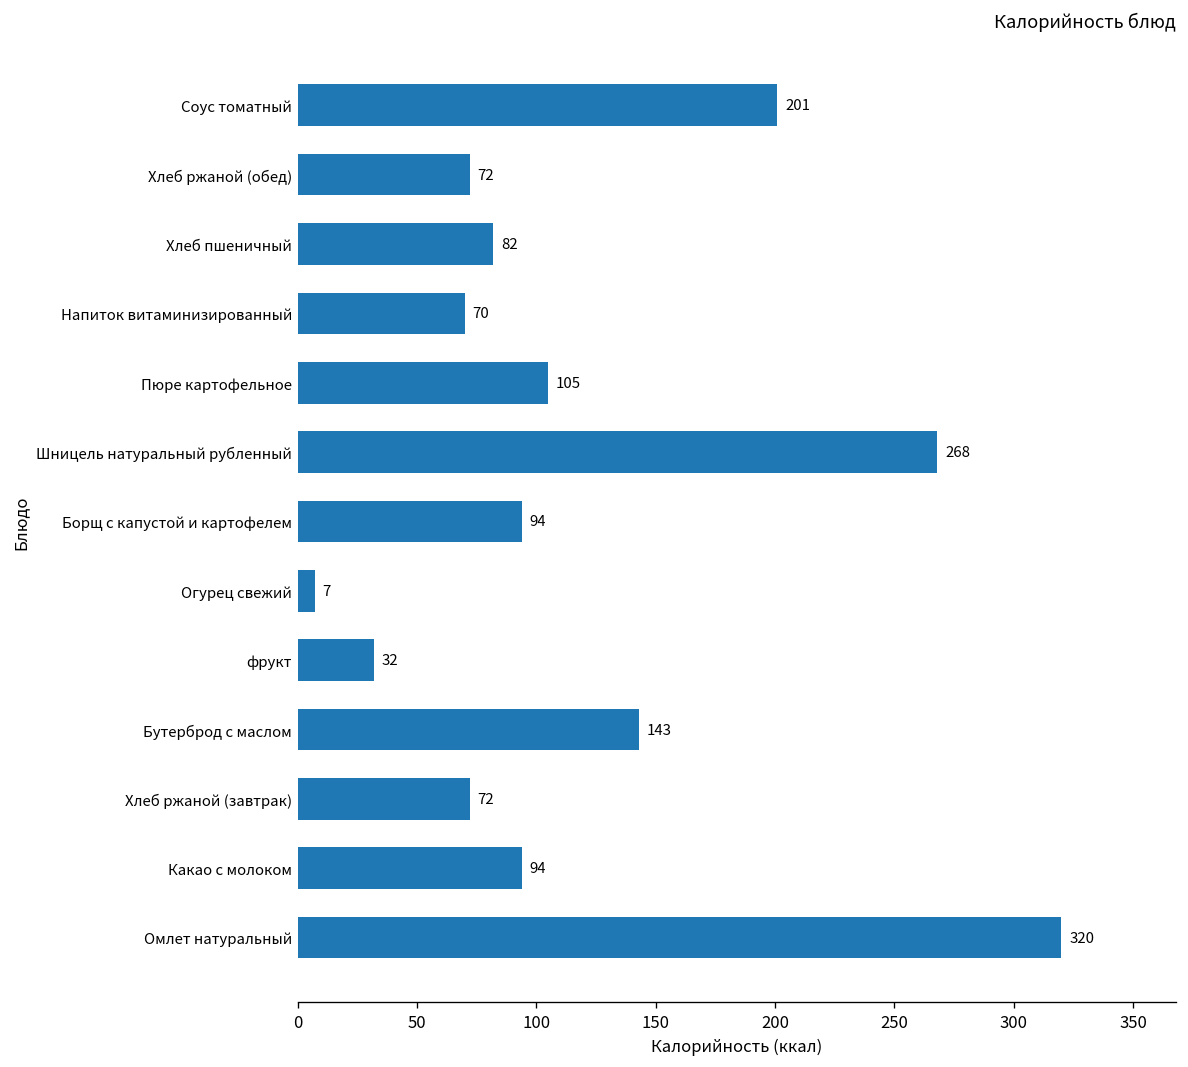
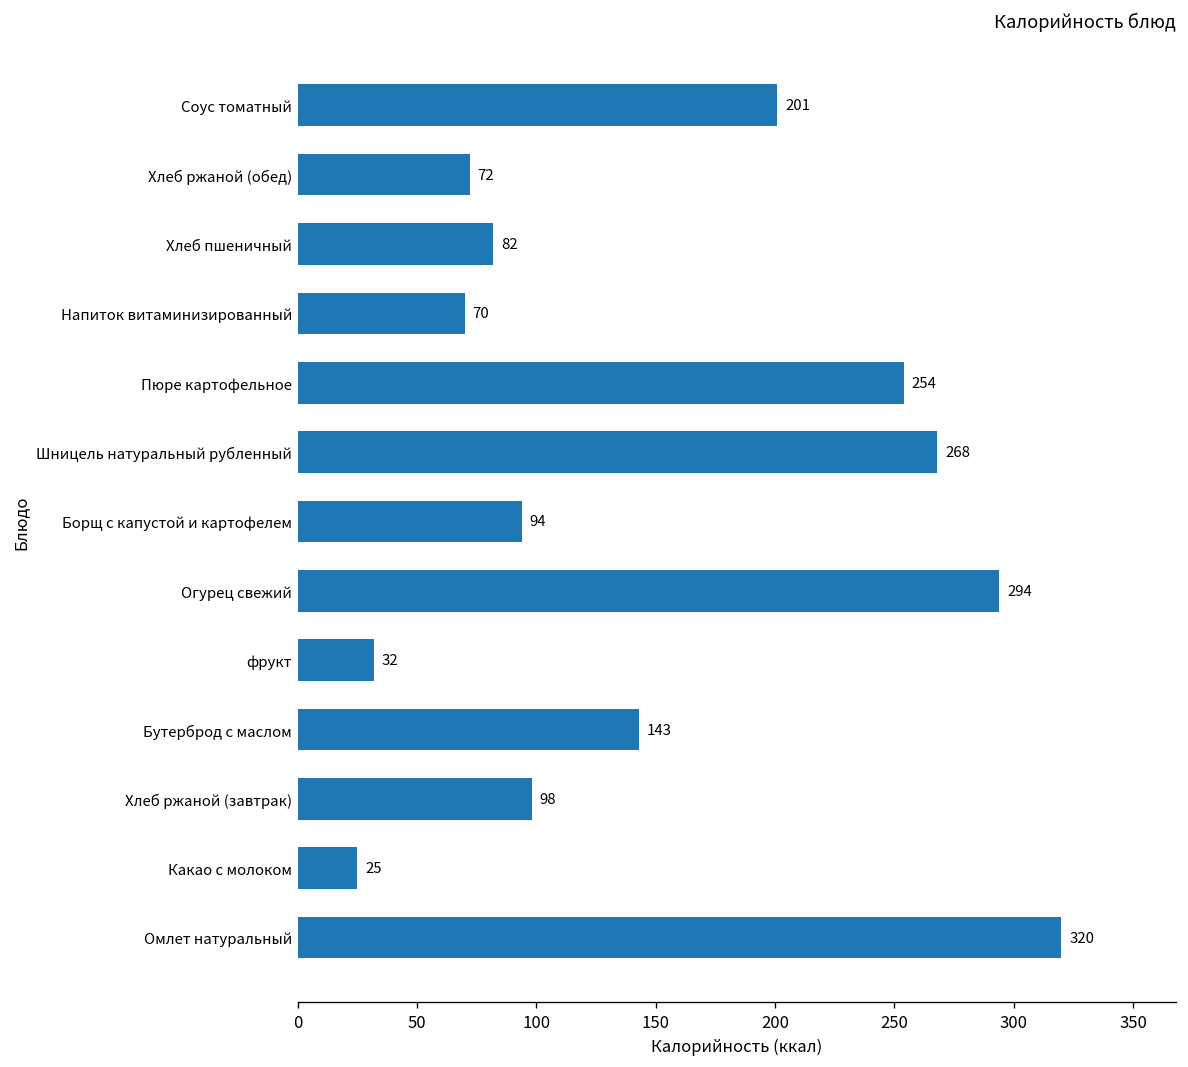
Пюре картофельное: 105 -> 254
Огурец свежий: 7 -> 294
Хлеб ржаной (завтрак): 72 -> 98
Какао с молоком: 94 -> 25
